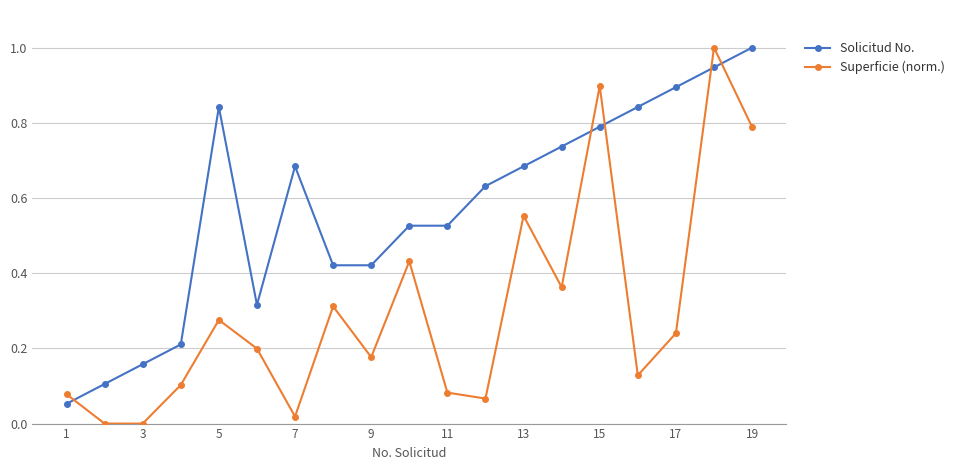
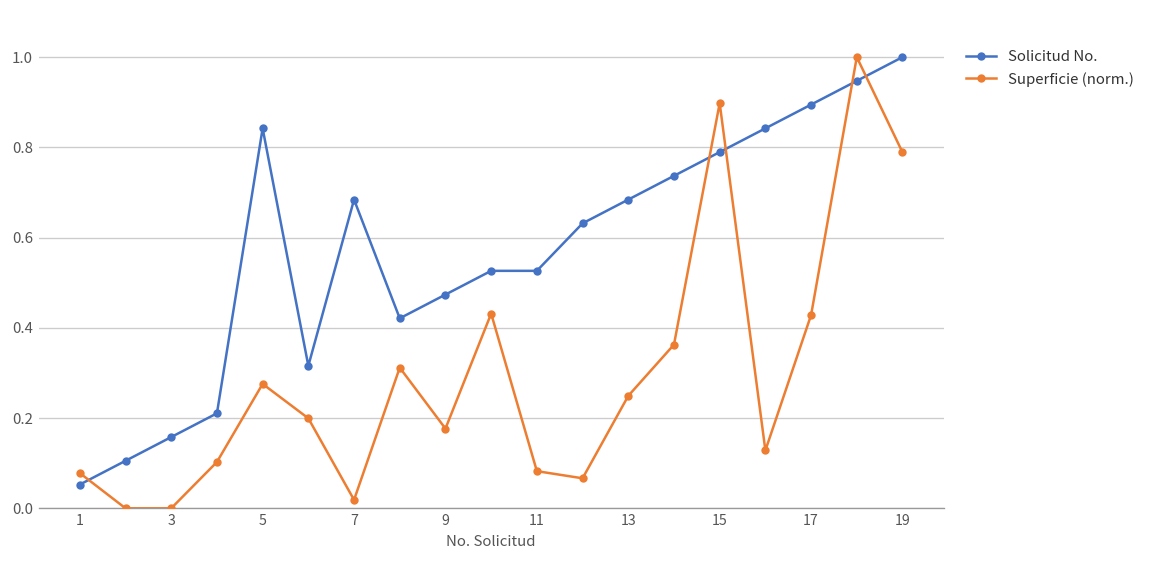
Solicitud No., 9: 0.42 -> 0.47
Superficie (norm.), 13: 0.55 -> 0.25
Superficie (norm.), 17: 0.24 -> 0.43
